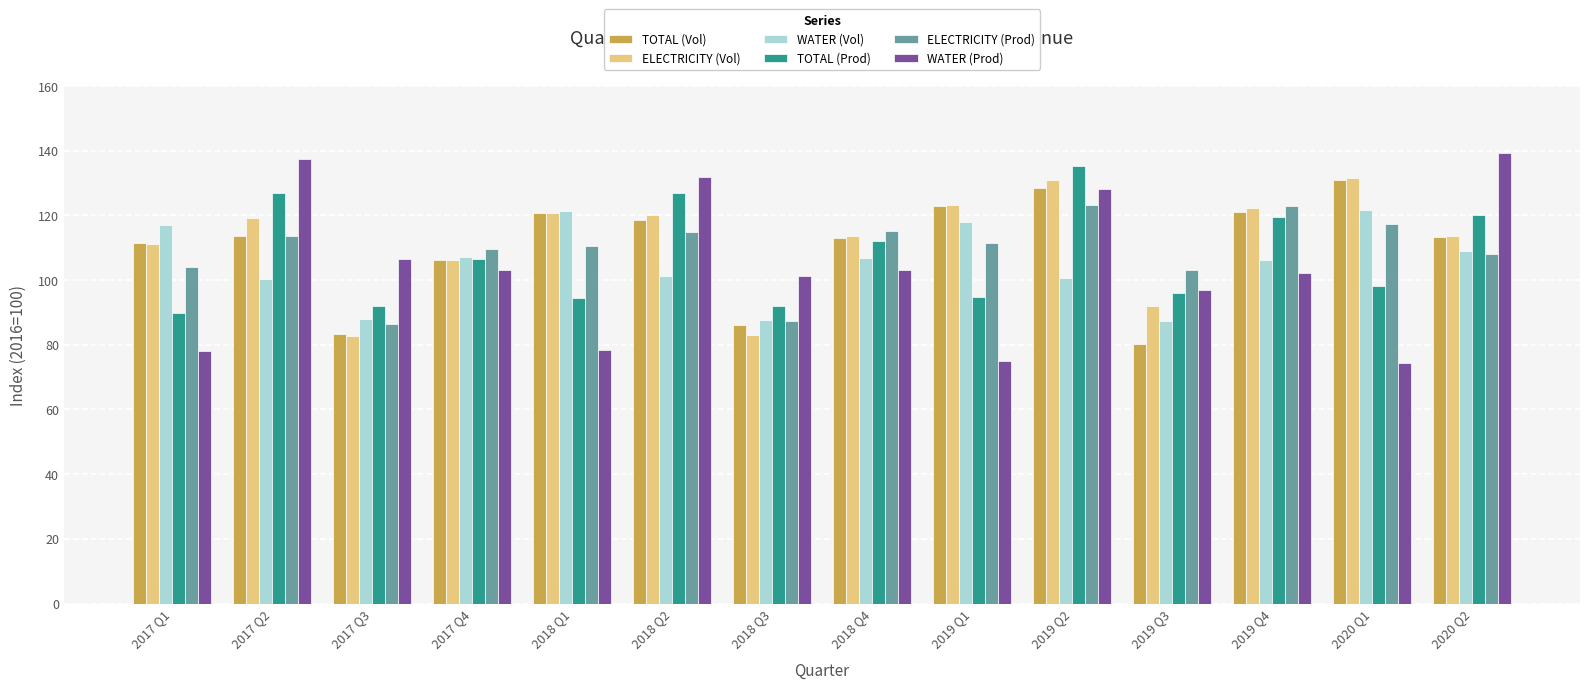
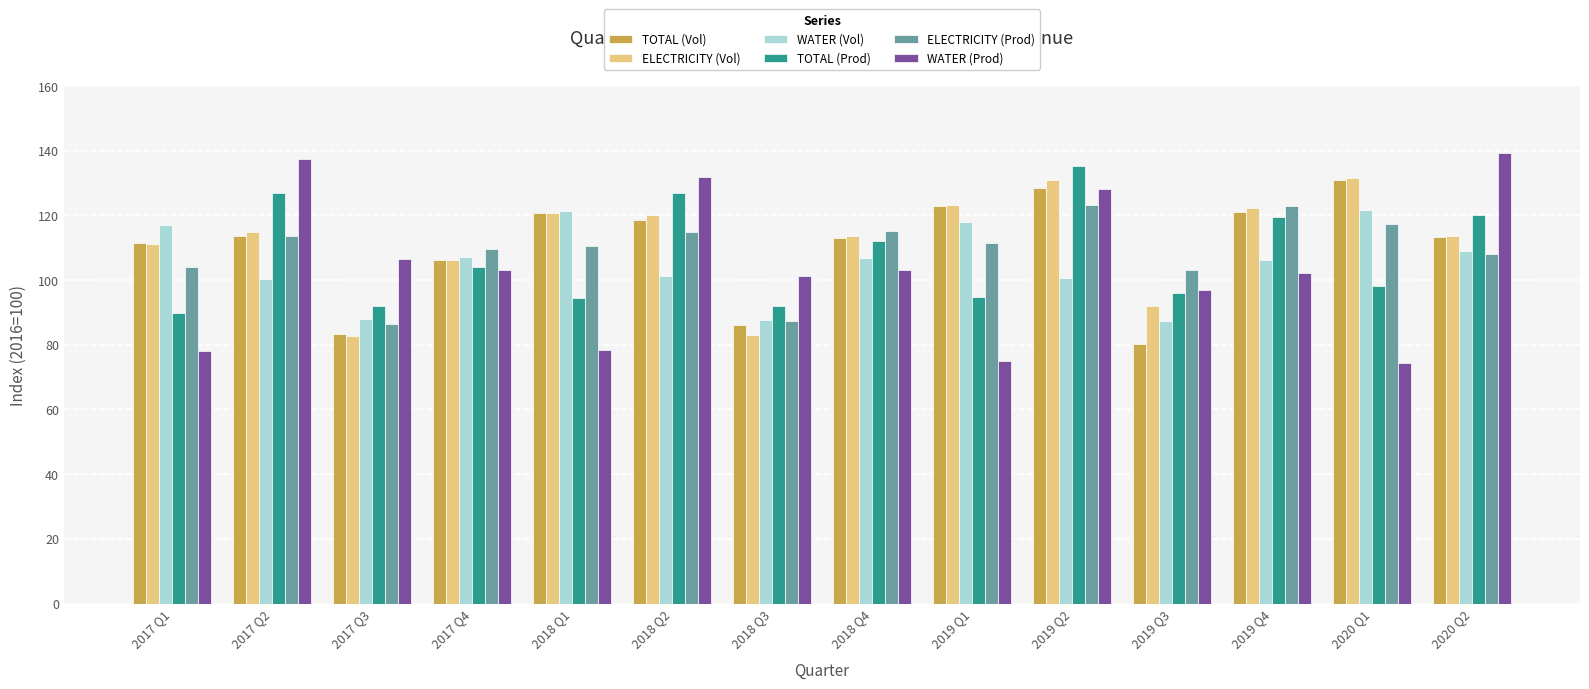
ELECTRICITY (Vol), 2017 Q2: 119 -> 115
TOTAL (Prod), 2017 Q4: 107 -> 104
